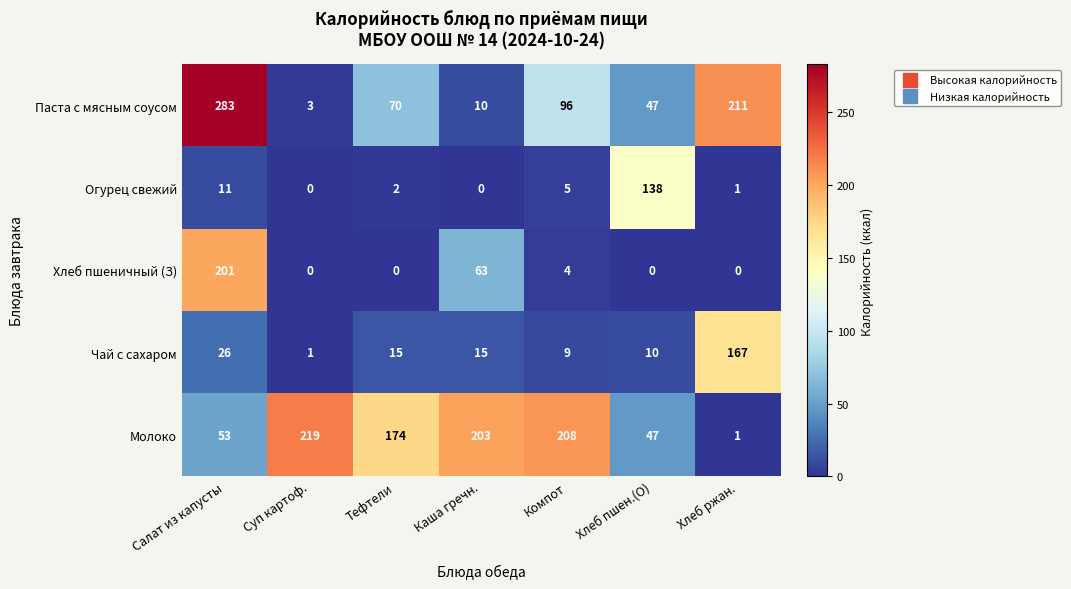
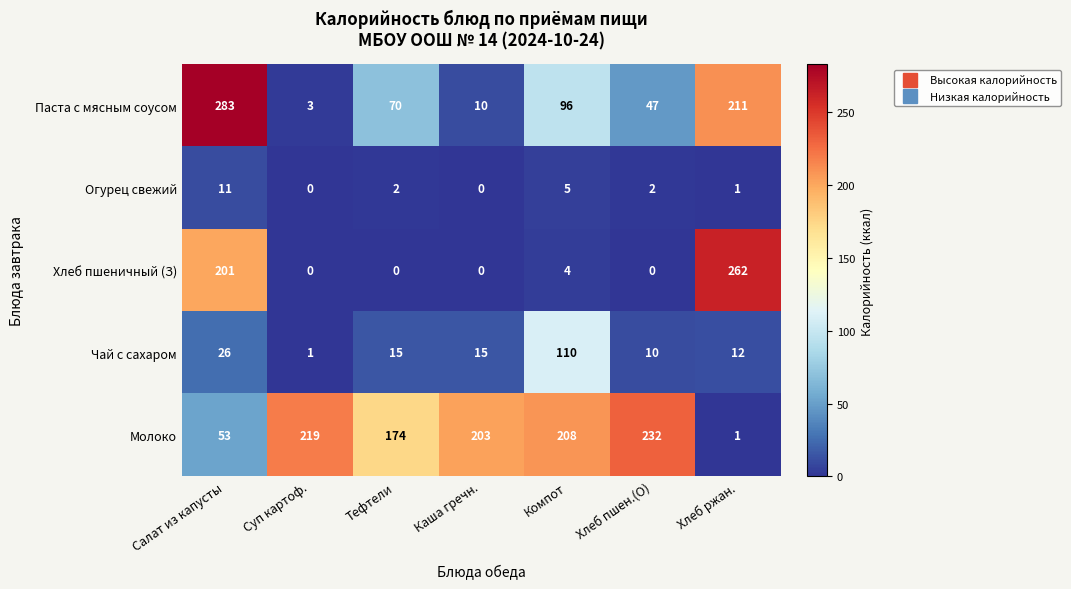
Огурец свежий, Хлеб пшен.(О): 138 -> 2
Хлеб пшеничный (З), Каша гречн.: 63 -> 0
Хлеб пшеничный (З), Хлеб ржан.: 0 -> 262
Чай с сахаром, Компот: 9 -> 110
Чай с сахаром, Хлеб ржан.: 167 -> 12
Молоко, Хлеб пшен.(О): 47 -> 232
